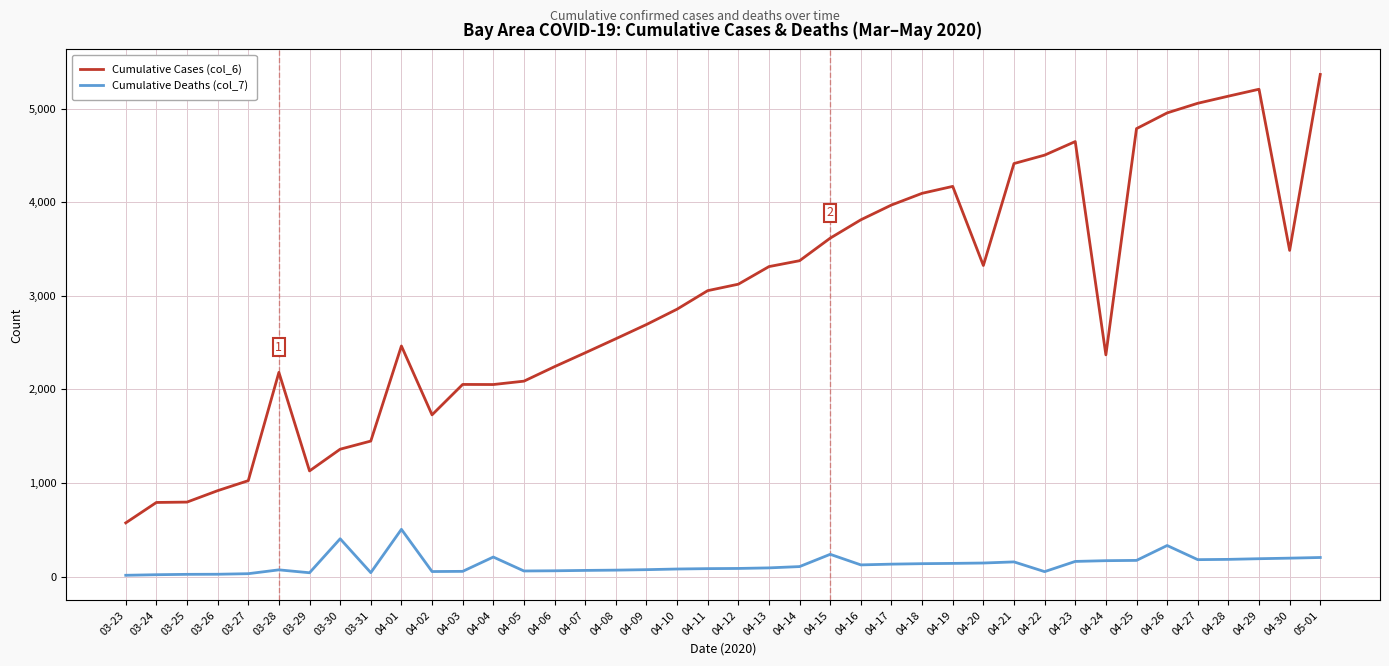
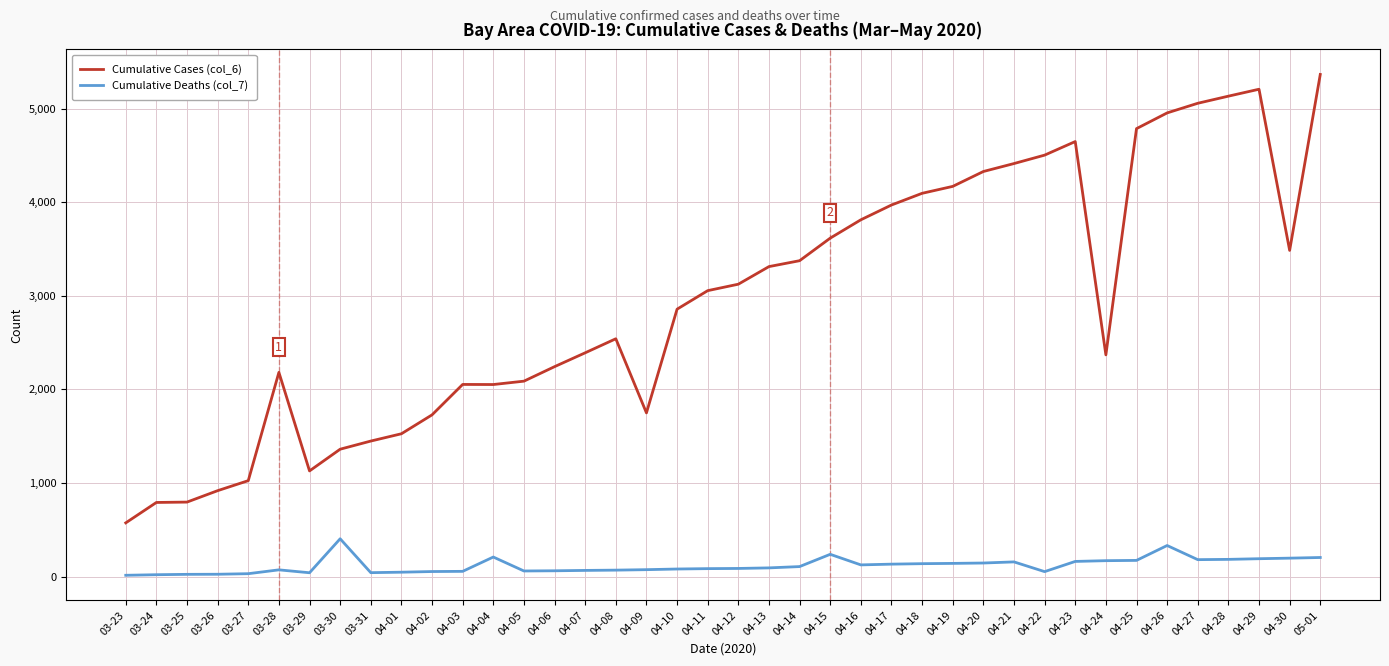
Cumulative Cases (col_6), 04-01: 2,500 -> 1,500
Cumulative Deaths (col_7), 04-01: 500 -> 0
Cumulative Cases (col_6), 04-09: 2,700 -> 1,700
Cumulative Cases (col_6), 04-20: 3,300 -> 4,300
